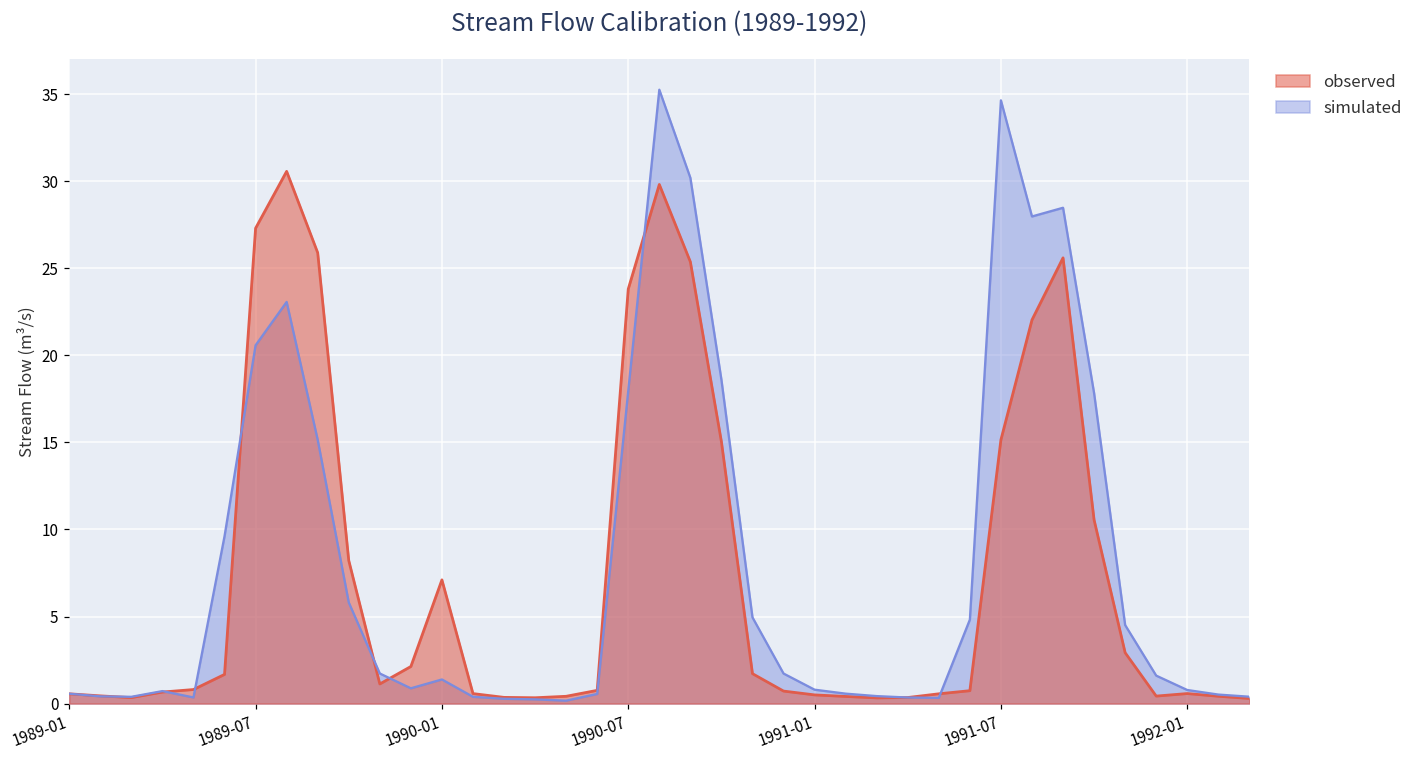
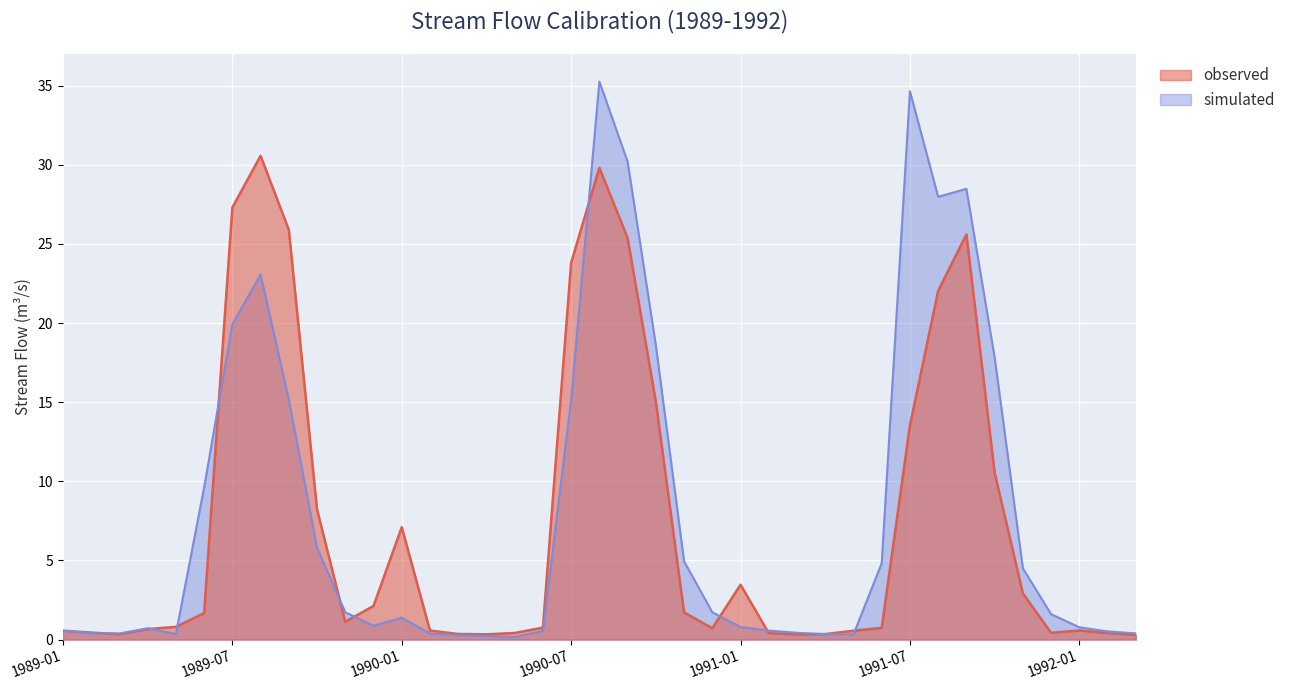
simulated, 1989-07: 20.6 -> 19.9
simulated, 1990-07: 18.0 -> 15.2
observed, 1991-01: 0.5 -> 3.5
observed, 1991-07: 15.2 -> 13.5
